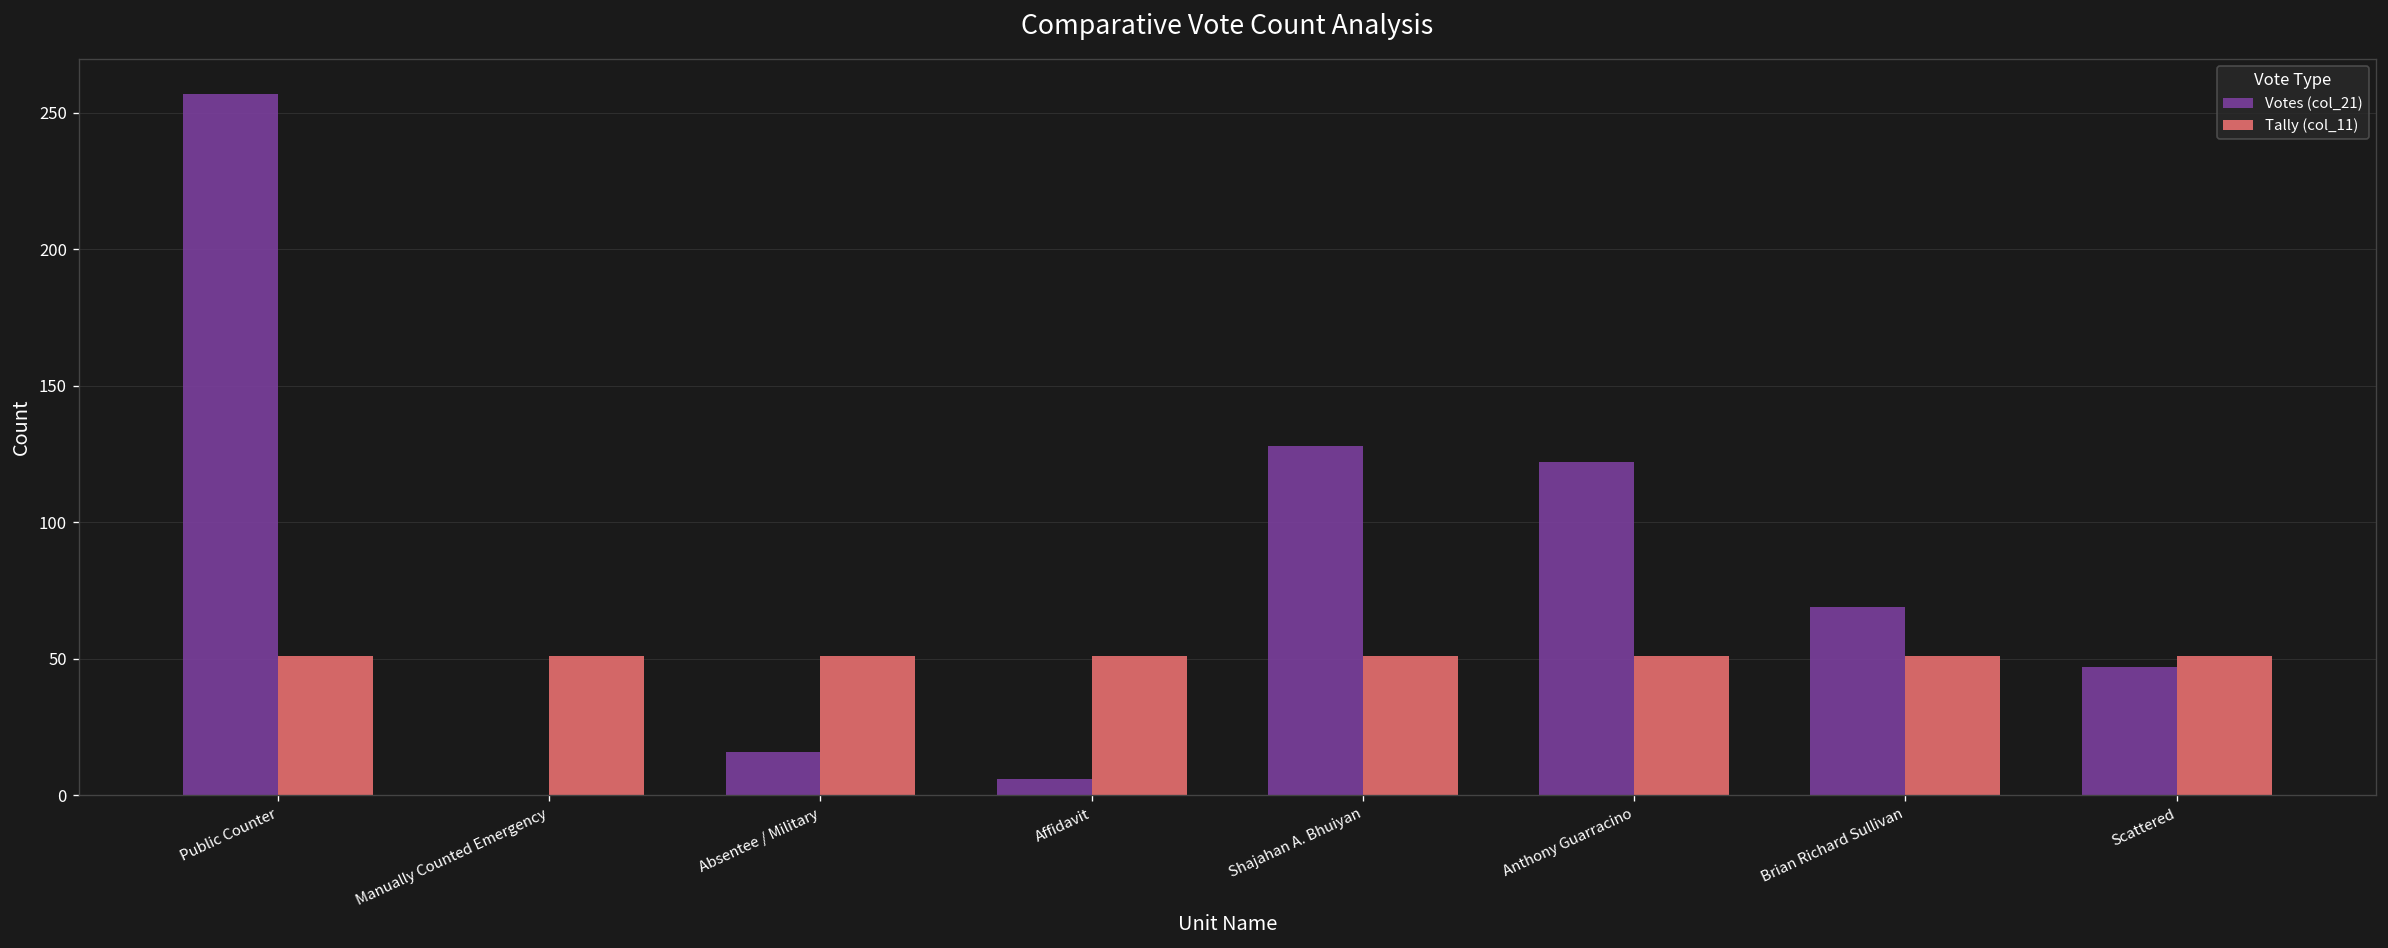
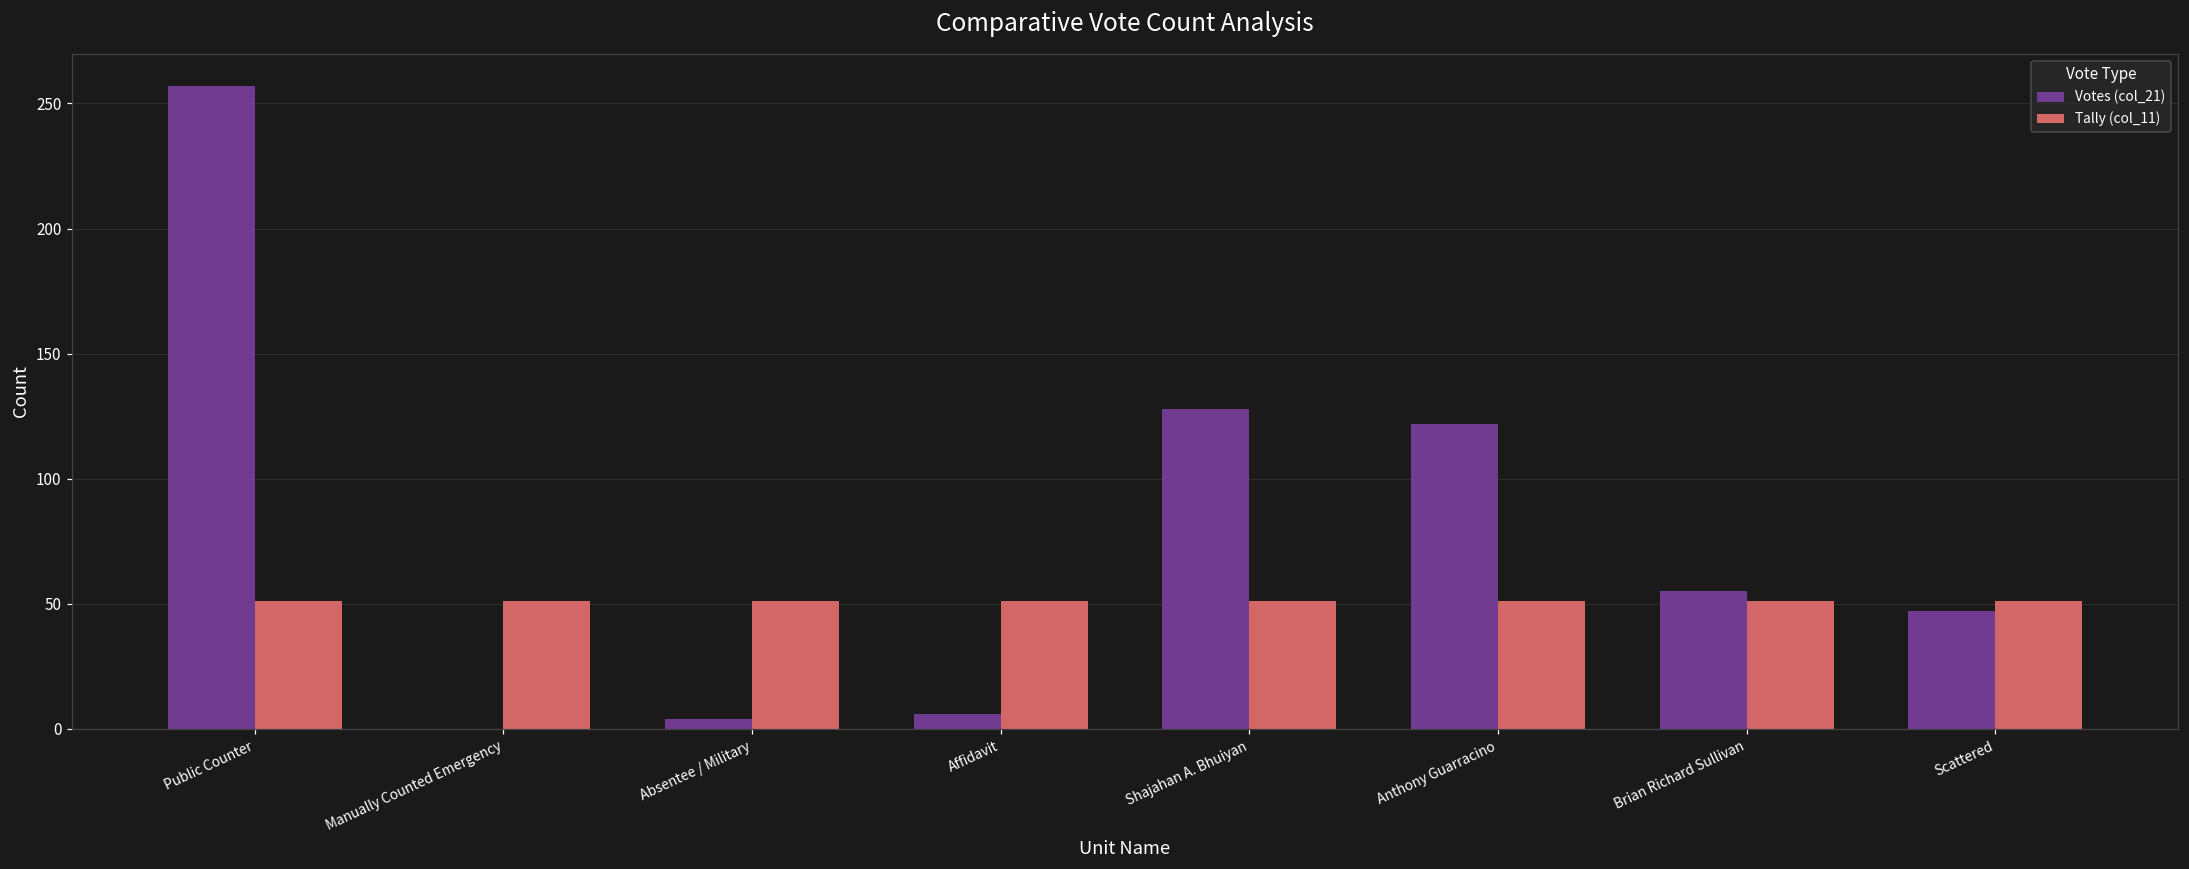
Votes (col_21), Absentee / Military: 16 -> 4
Votes (col_21), Brian Richard Sullivan: 69 -> 55
